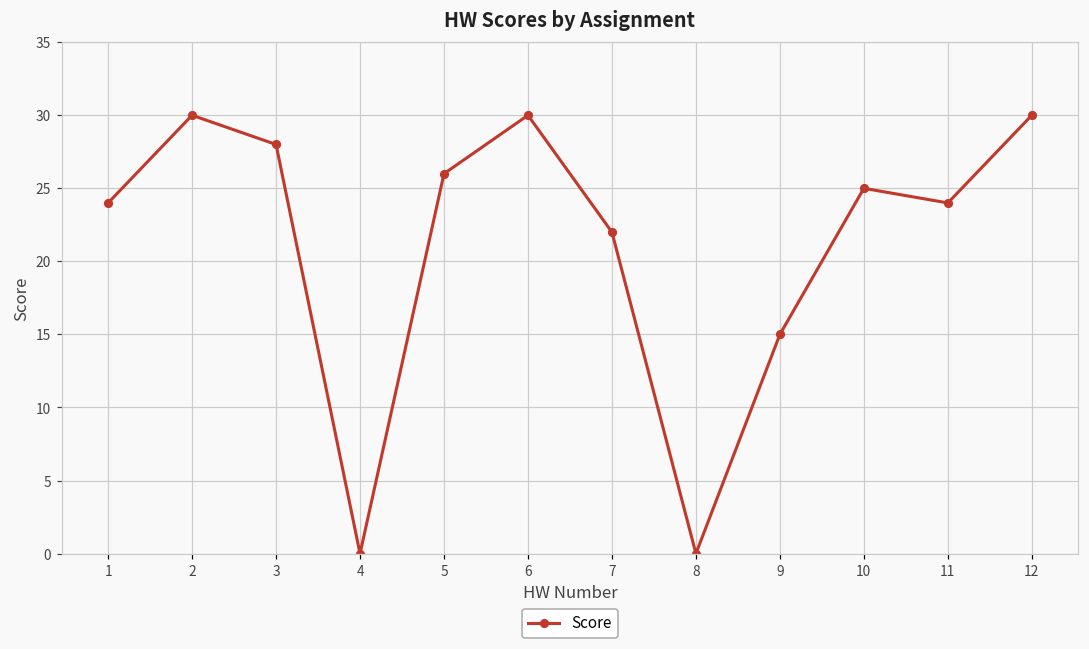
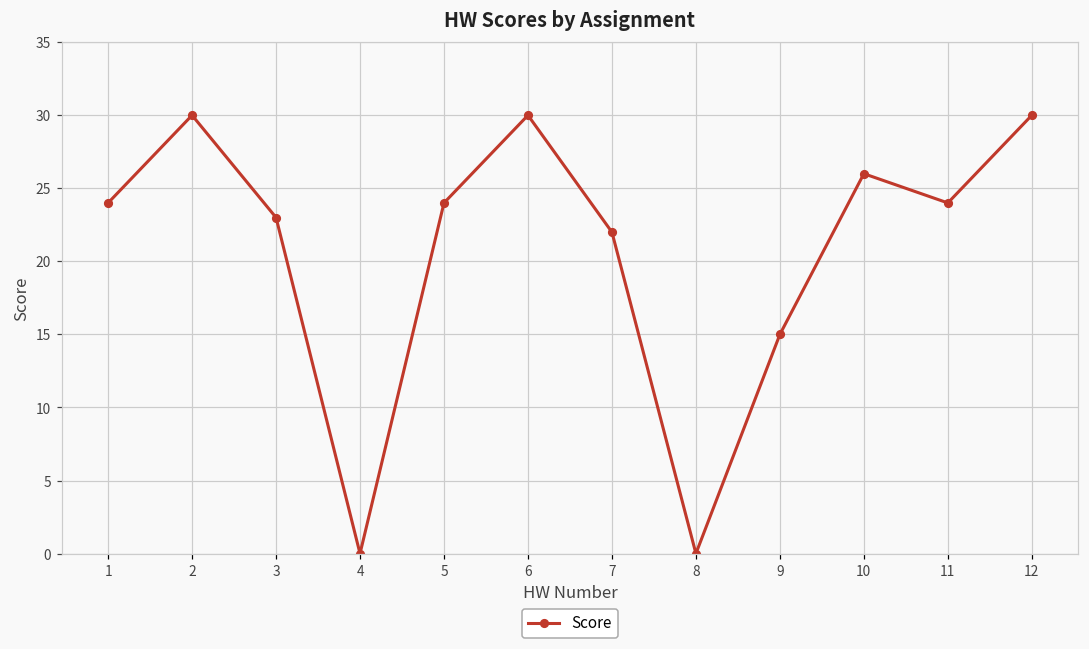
3: 28 -> 23
5: 26 -> 24
10: 25 -> 26
